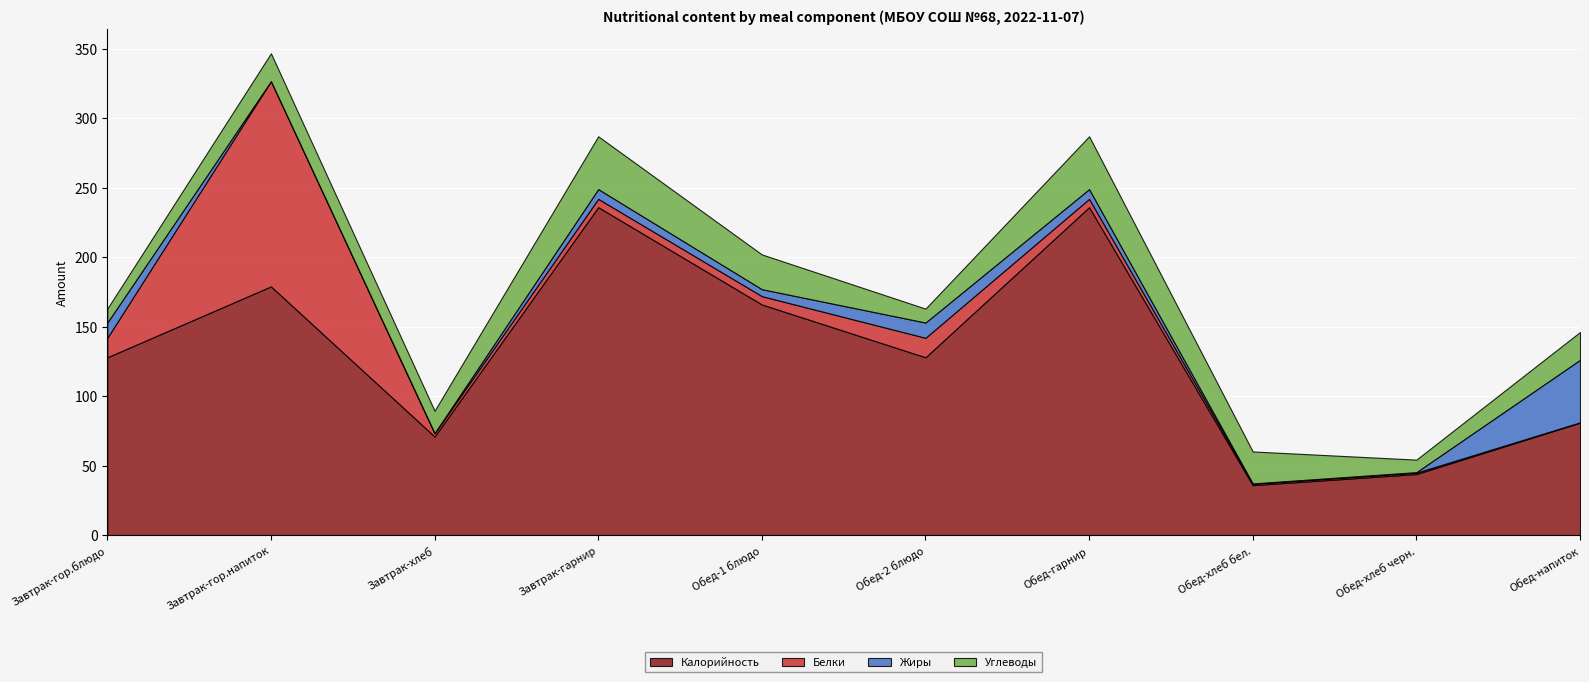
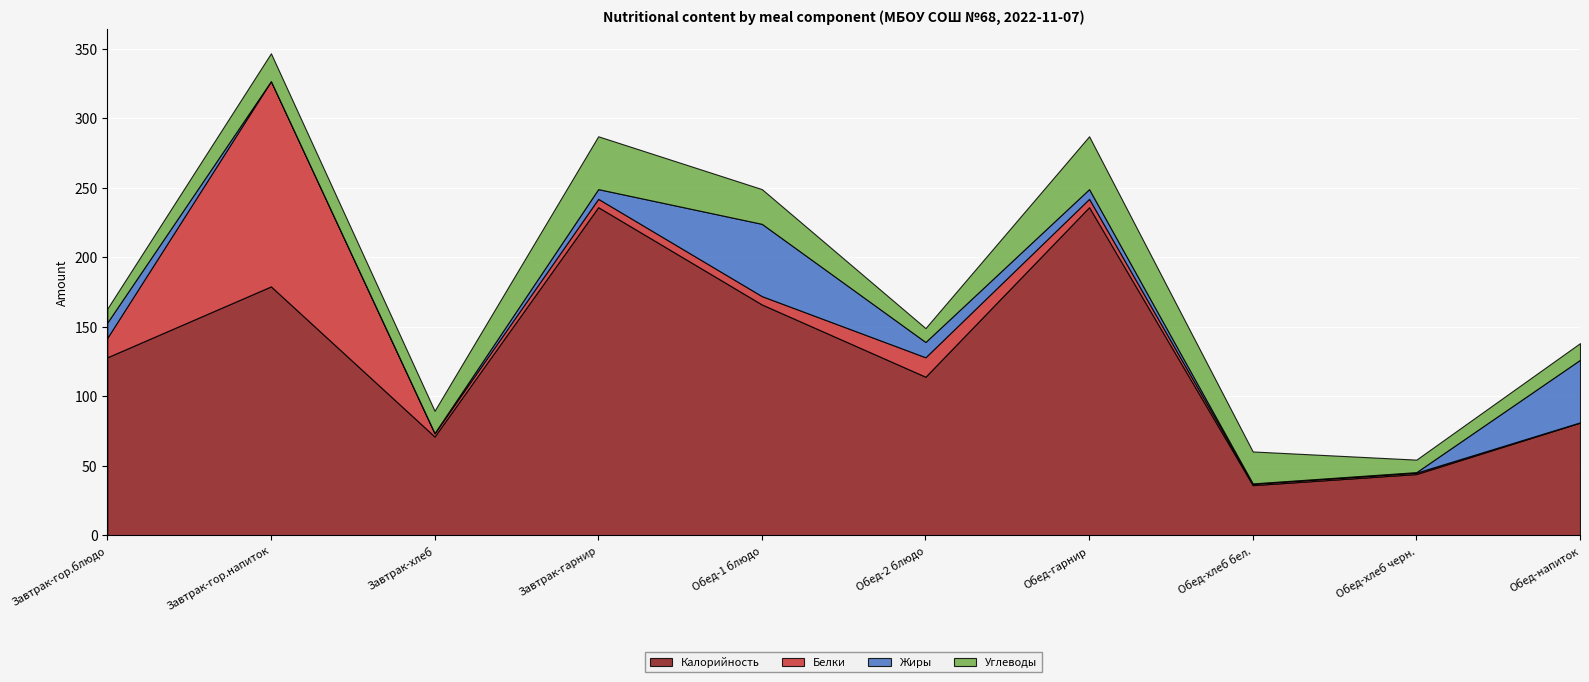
Жиры, Обед-1 блюдо: 5 -> 52
Калорийность, Обед-2 блюдо: 128 -> 114
Углеводы, Обед-напиток: 20 -> 12
